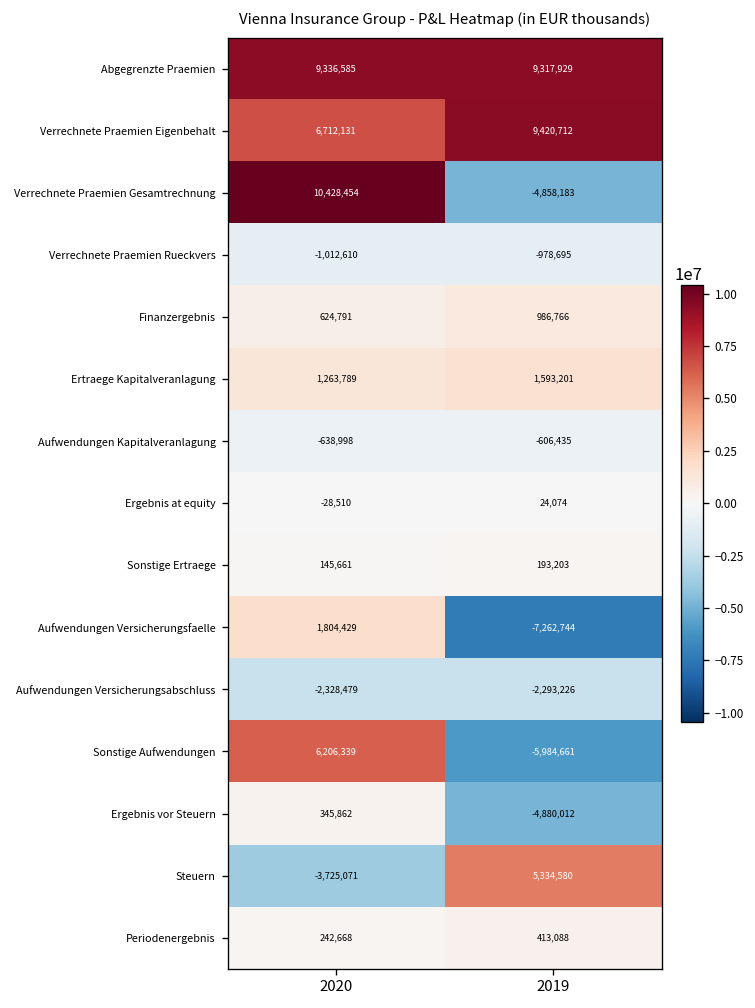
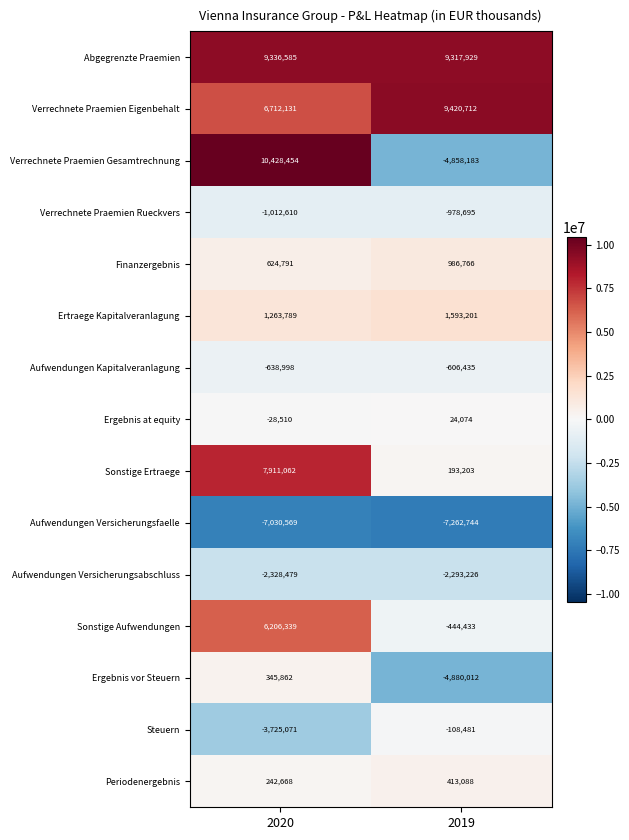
Sonstige Ertraege, 2020: 145,661 -> 7,911,062
Aufwendungen Versicherungsfaelle, 2020: 1,804,429 -> -7,030,569
Sonstige Aufwendungen, 2019: -5,984,661 -> -444,433
Steuern, 2019: 5,334,580 -> -108,481
